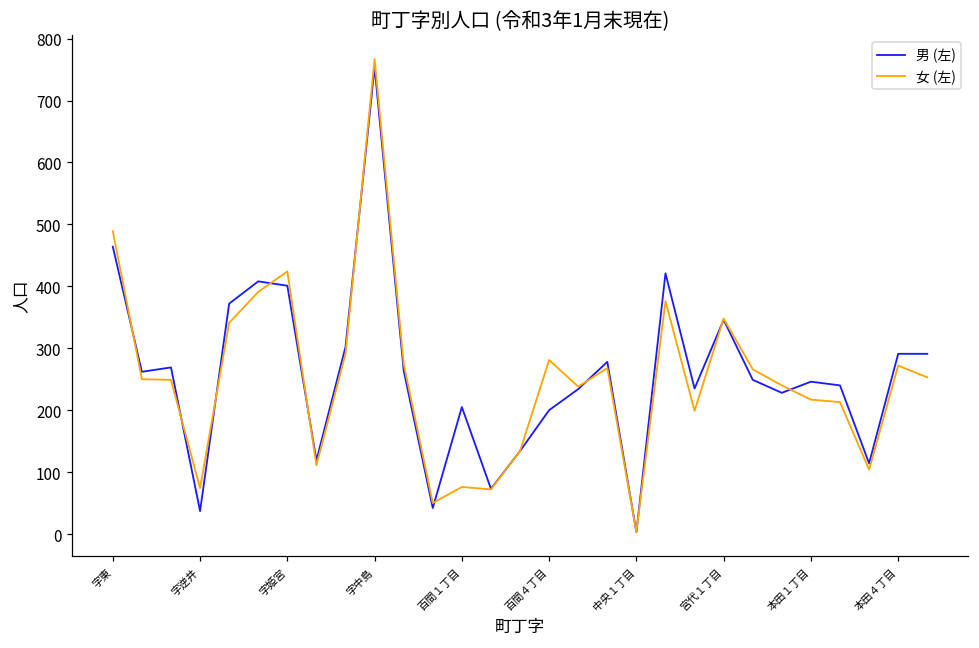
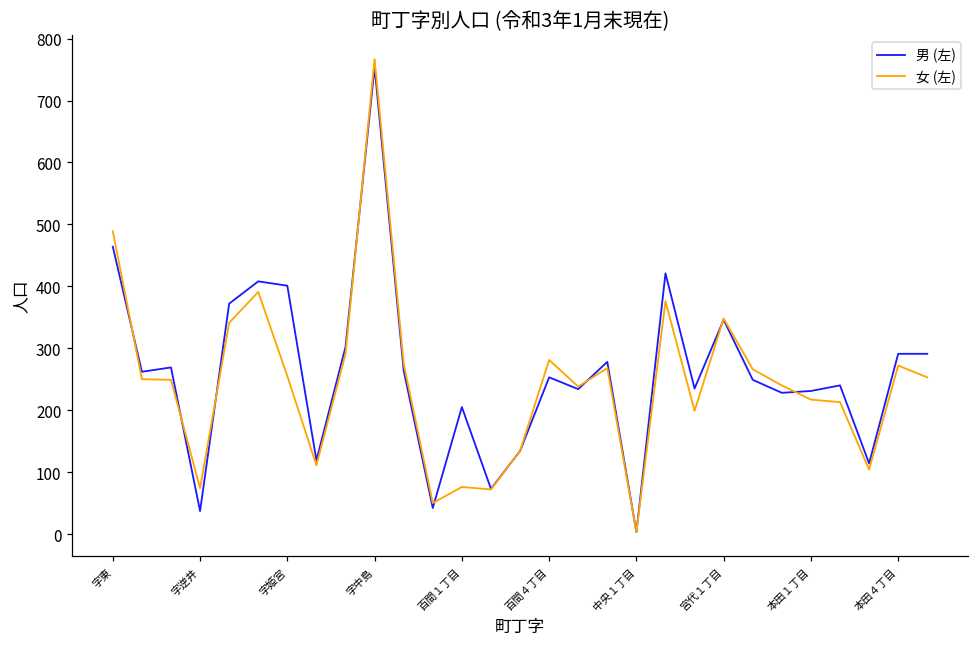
女 (左), 字姫宮: 420 -> 260
男 (左), 百間４丁目: 200 -> 250
男 (左), 本田１丁目: 250 -> 230
